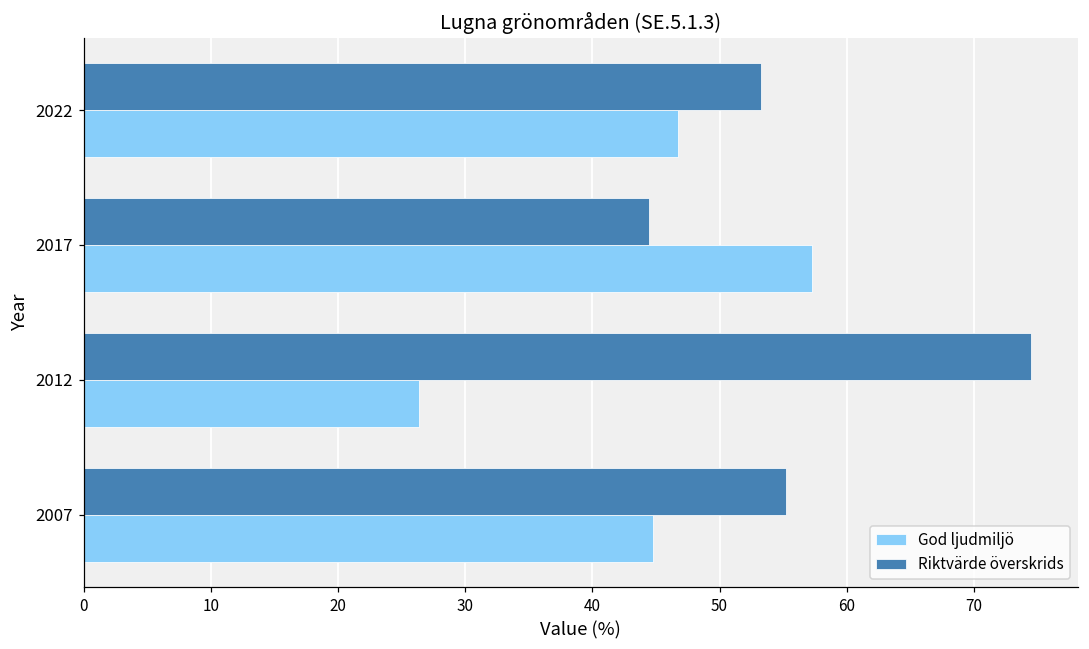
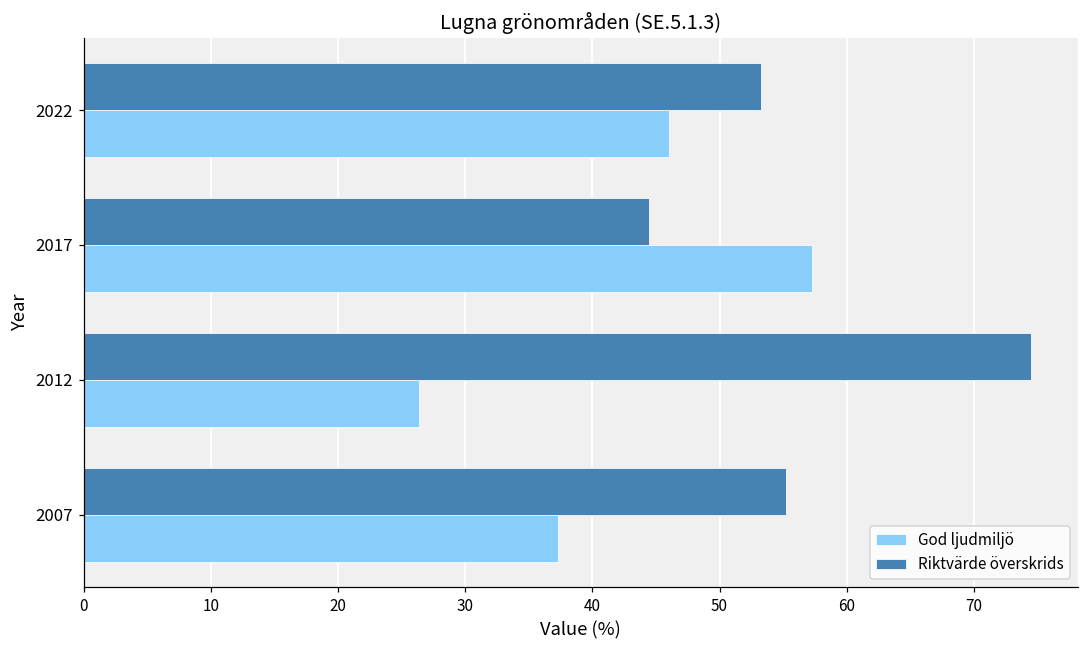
God ljudmiljö, 2022: 46.7 -> 46.0
God ljudmiljö, 2007: 44.7 -> 37.3
